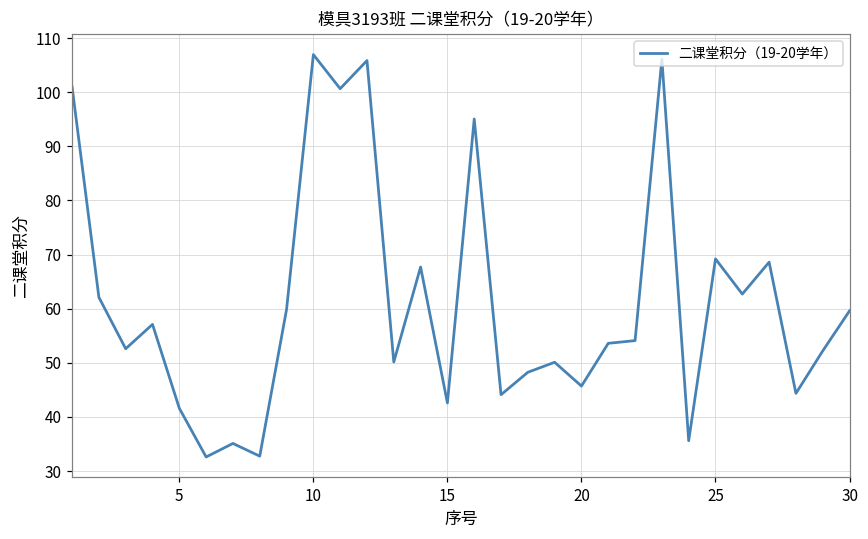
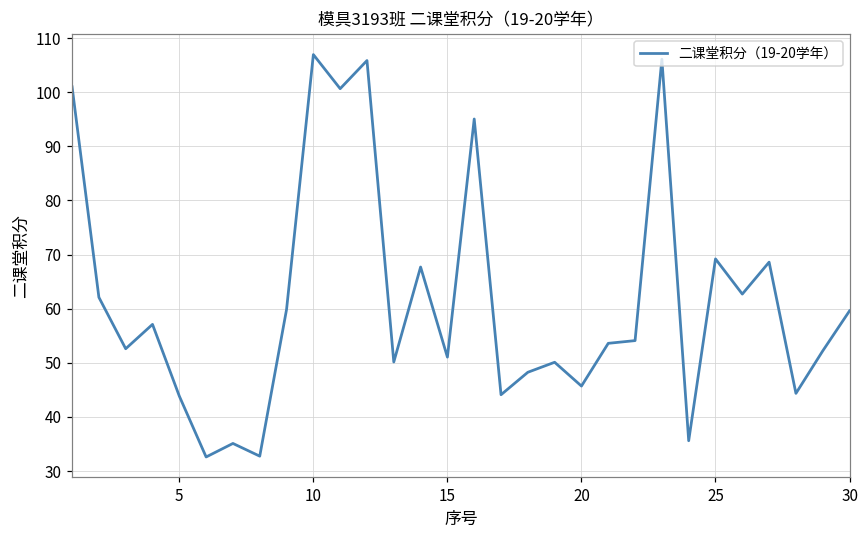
5: 42 -> 44
15: 43 -> 51
